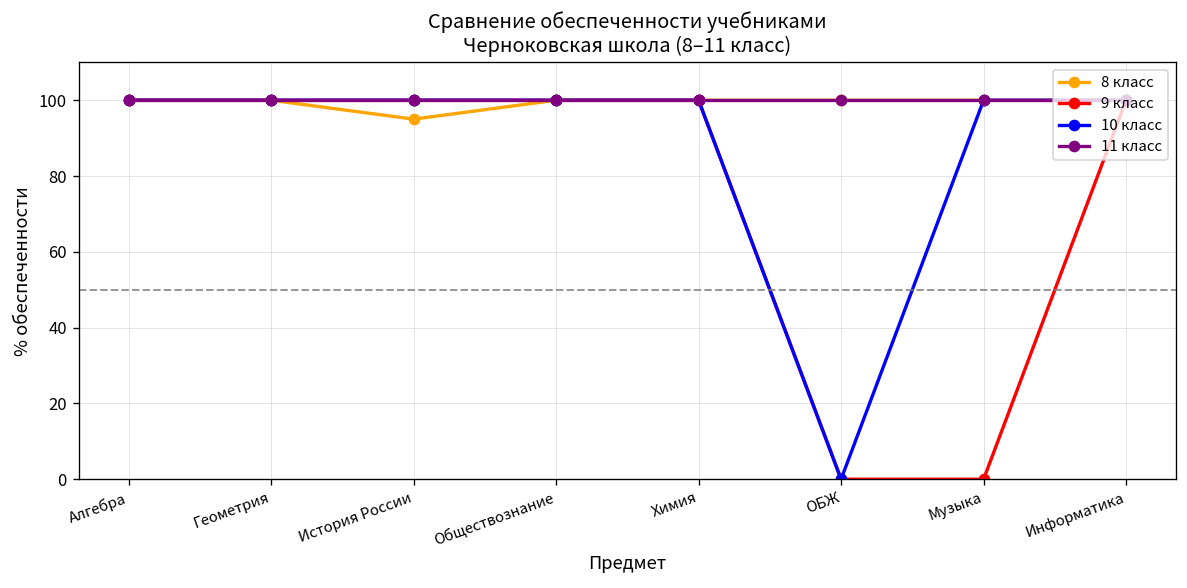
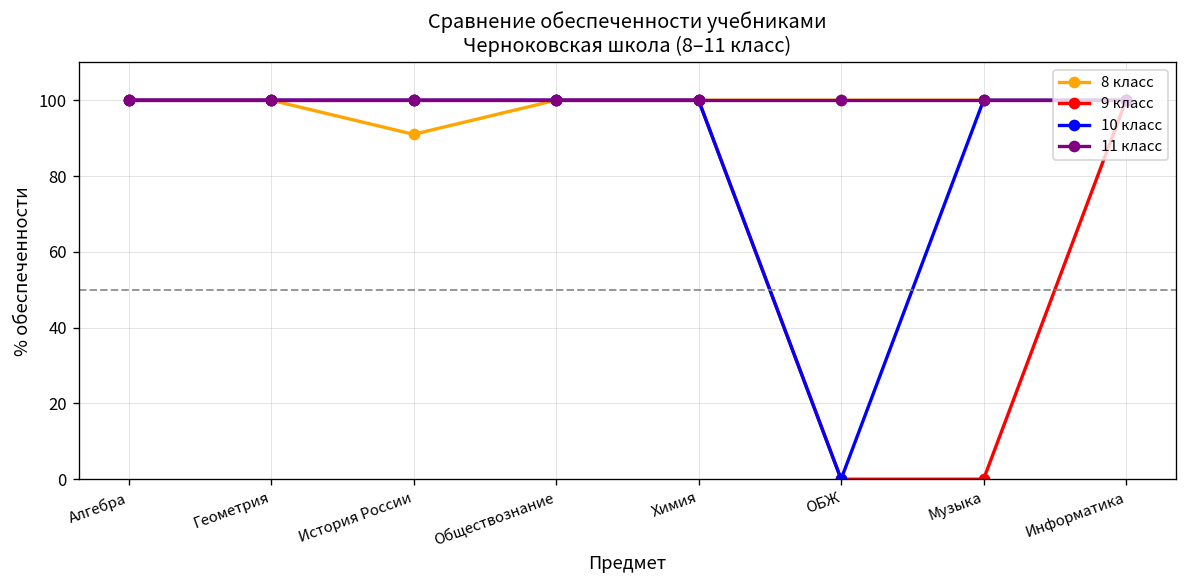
8 класс, История России: 95 -> 91
